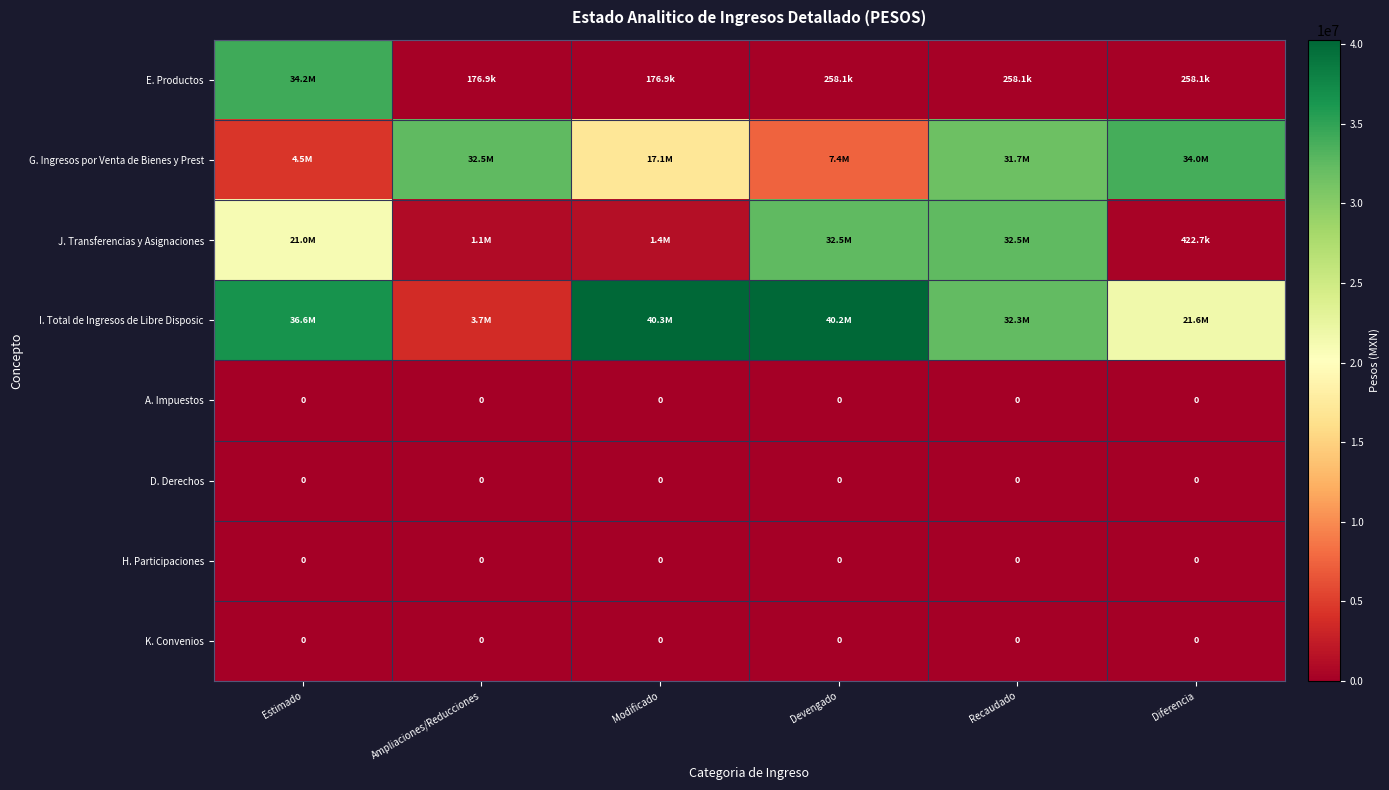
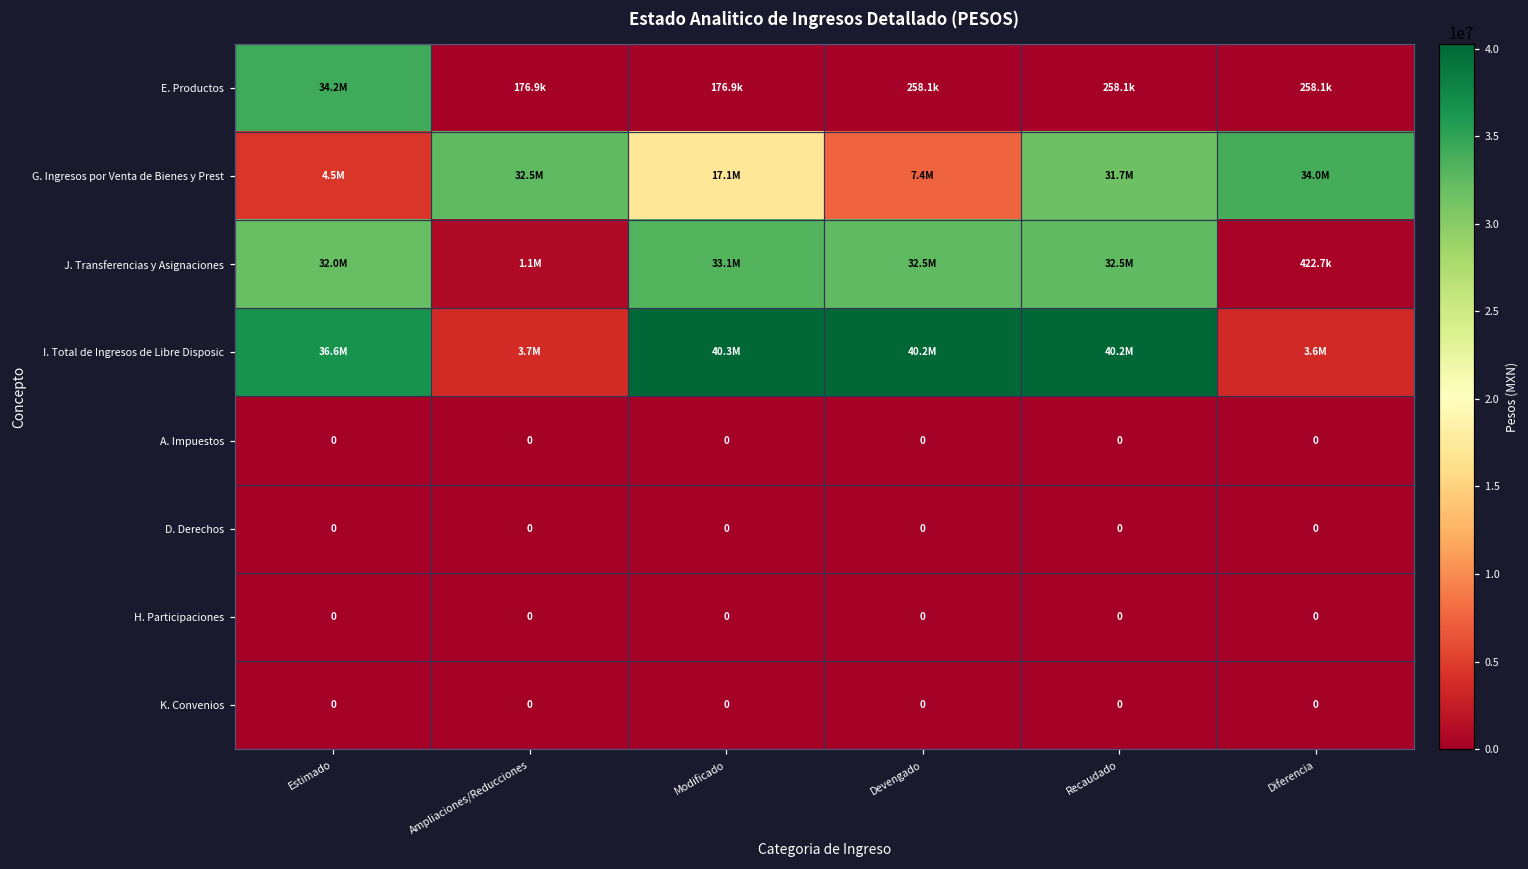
J. Transferencias y Asignaciones, Estimado: 21.0M -> 32.0M
J. Transferencias y Asignaciones, Modificado: 1.4M -> 33.1M
I. Total de Ingresos de Libre Disposic, Recaudado: 32.3M -> 40.2M
I. Total de Ingresos de Libre Disposic, Diferencia: 21.6M -> 3.6M
